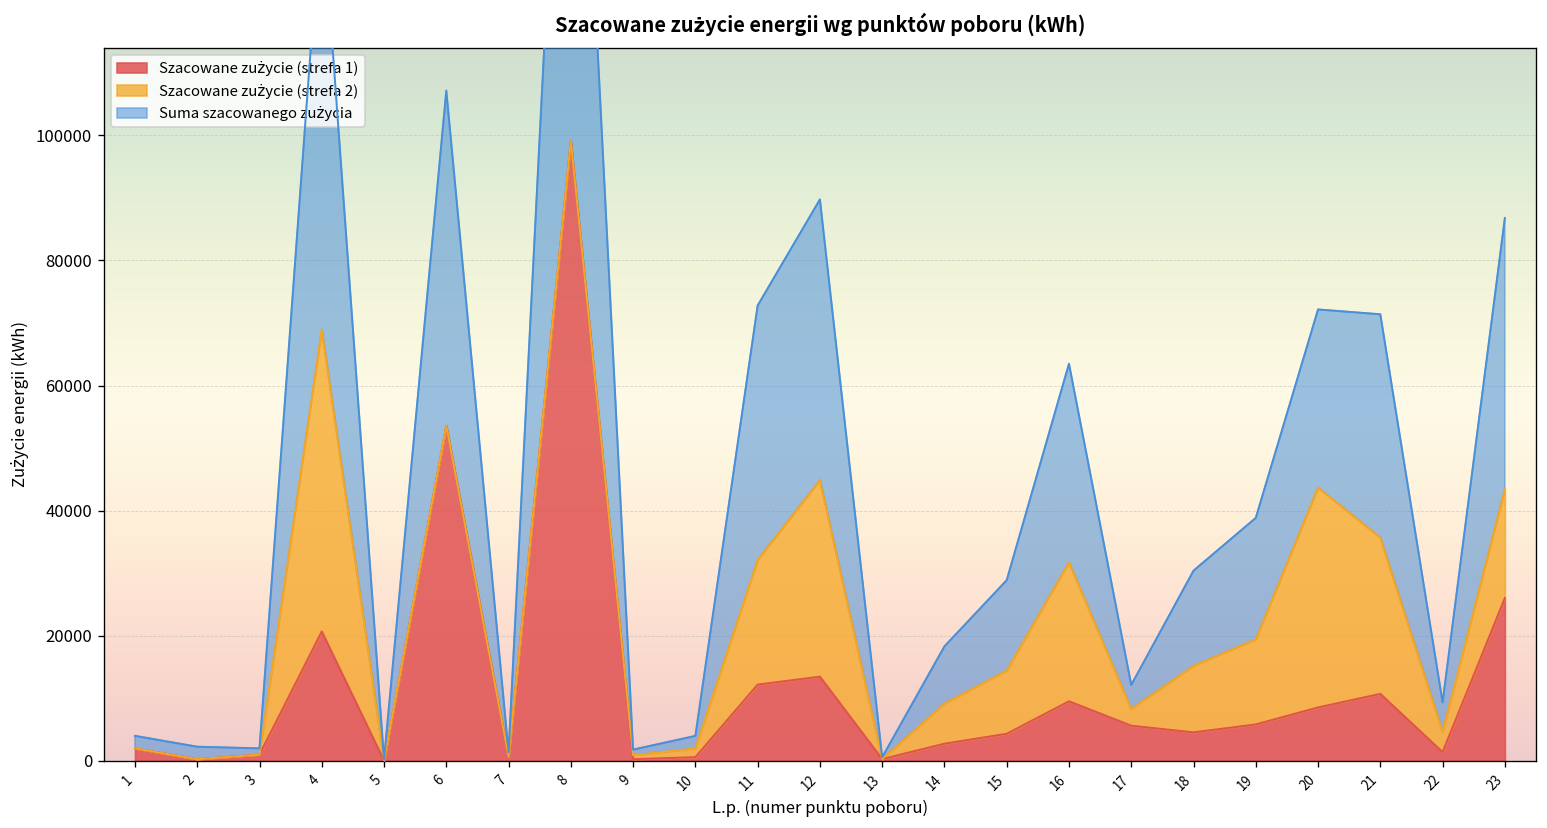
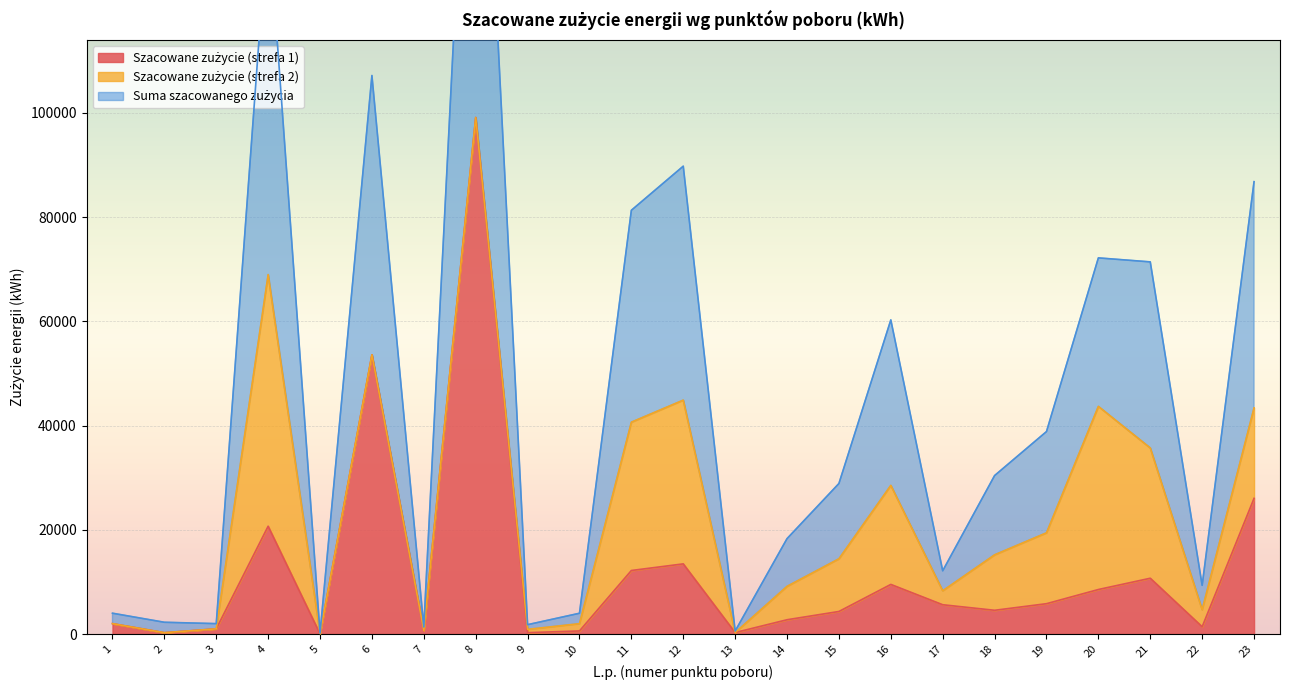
Szacowane zużycie (strefa 2), 11: 20000 -> 28000
Szacowane zużycie (strefa 2), 16: 22000 -> 19000
